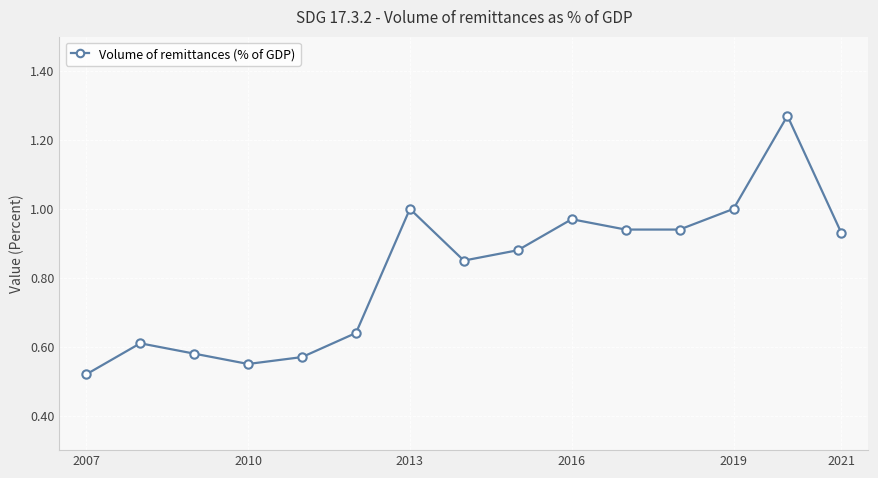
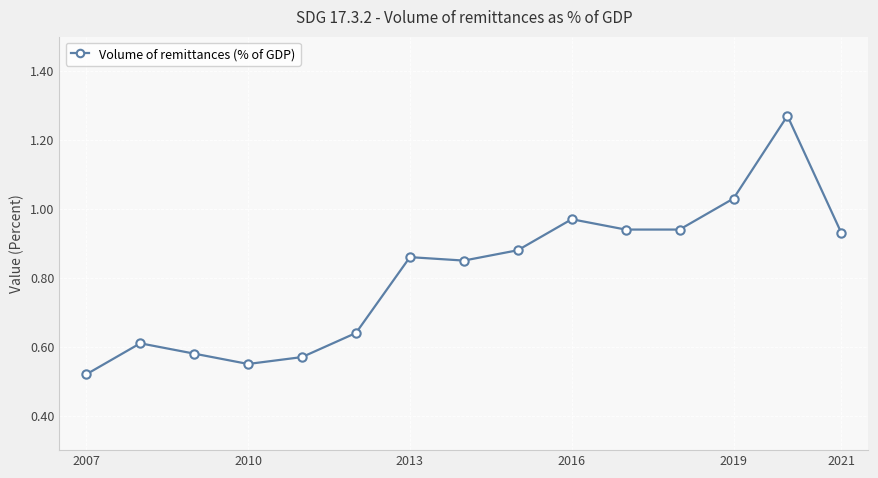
2013: 1.00 -> 0.86
2019: 1.00 -> 1.03
